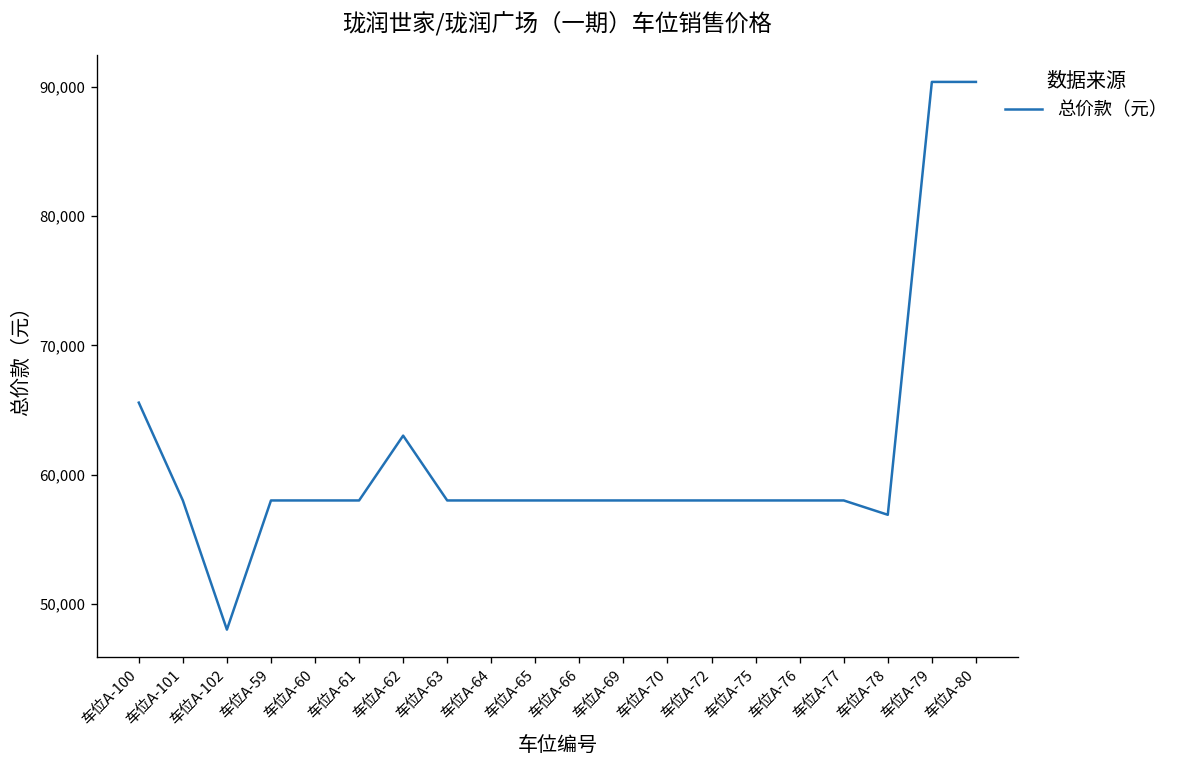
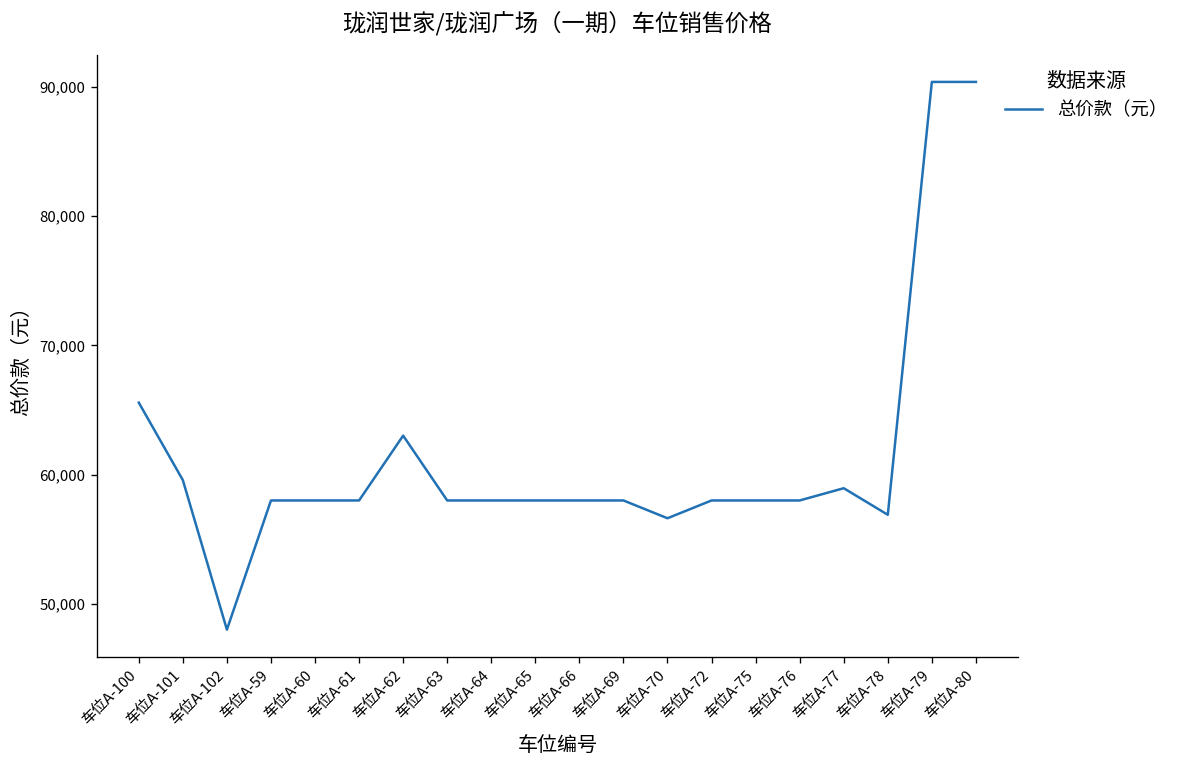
车位A-101: 58,000 -> 59,600
车位A-70: 58,000 -> 56,600
车位A-77: 58,000 -> 58,900
